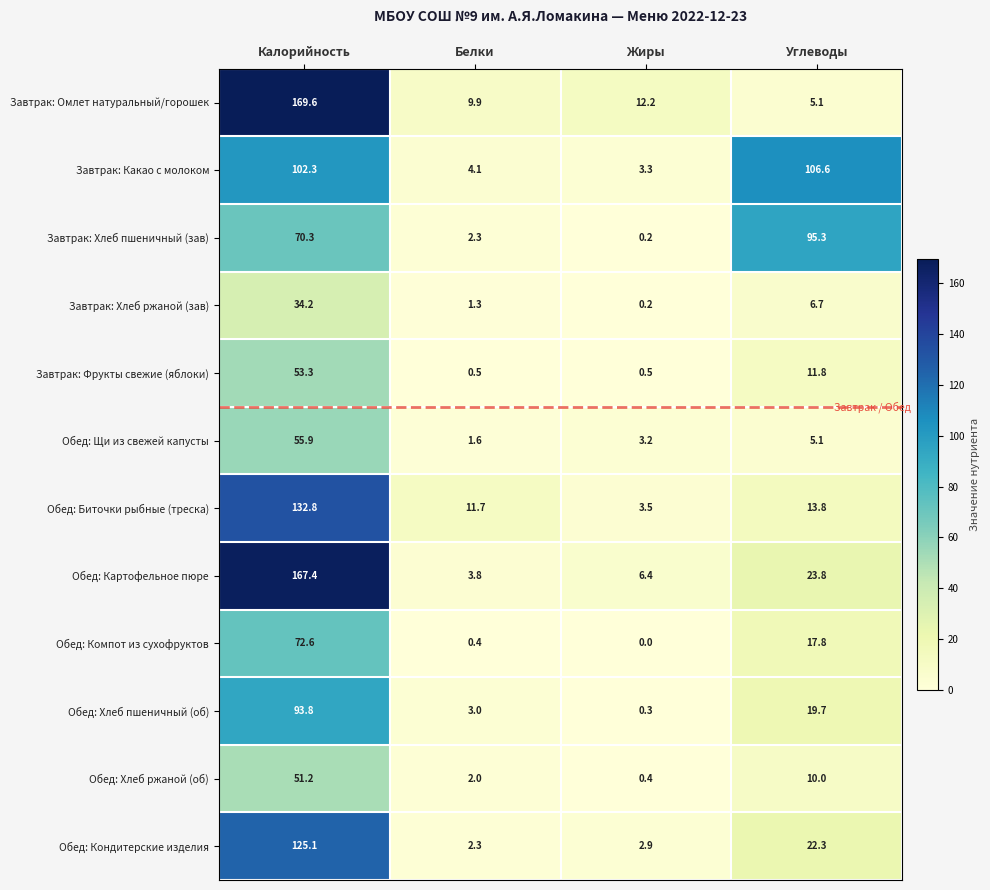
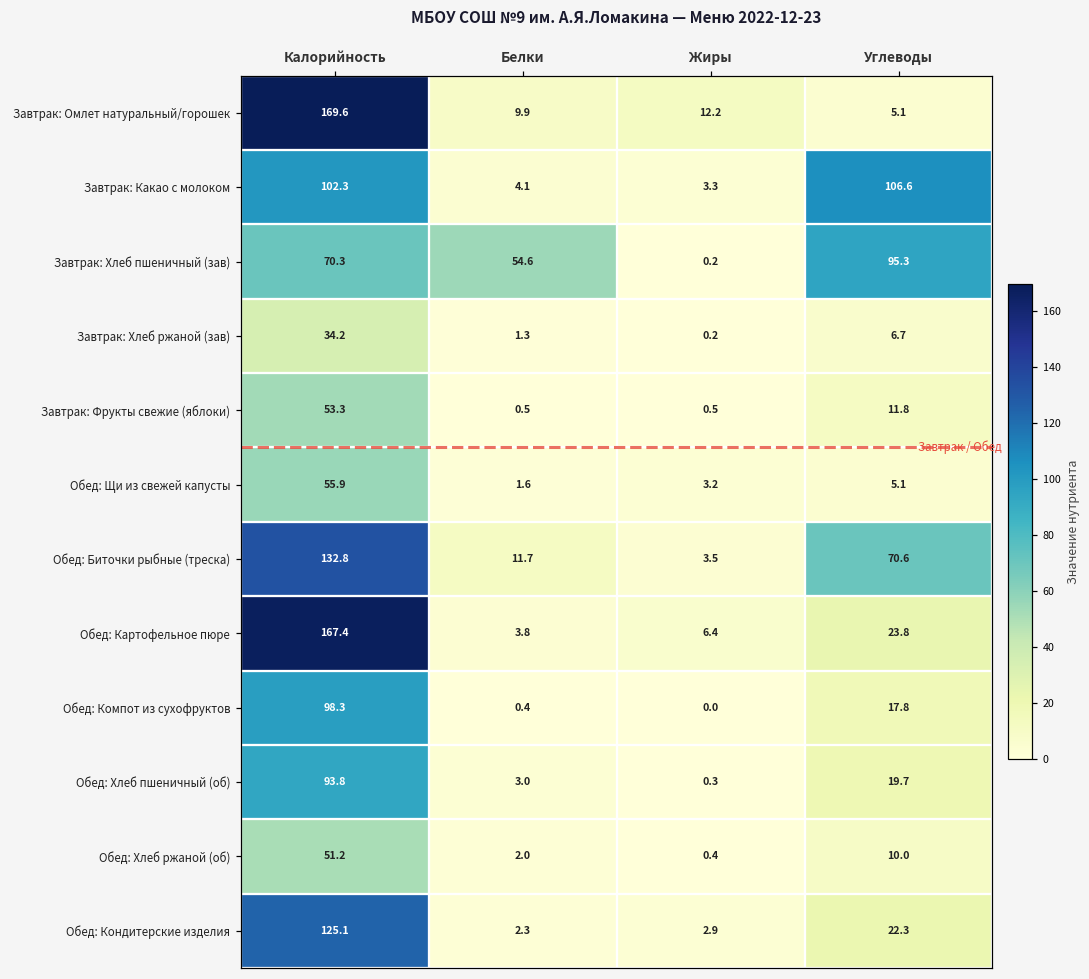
Завтрак: Хлеб пшеничный (зав), Белки: 2.3 -> 54.6
Обед: Биточки рыбные (треска), Углеводы: 13.8 -> 70.6
Обед: Компот из сухофруктов, Калорийность: 72.6 -> 98.3
